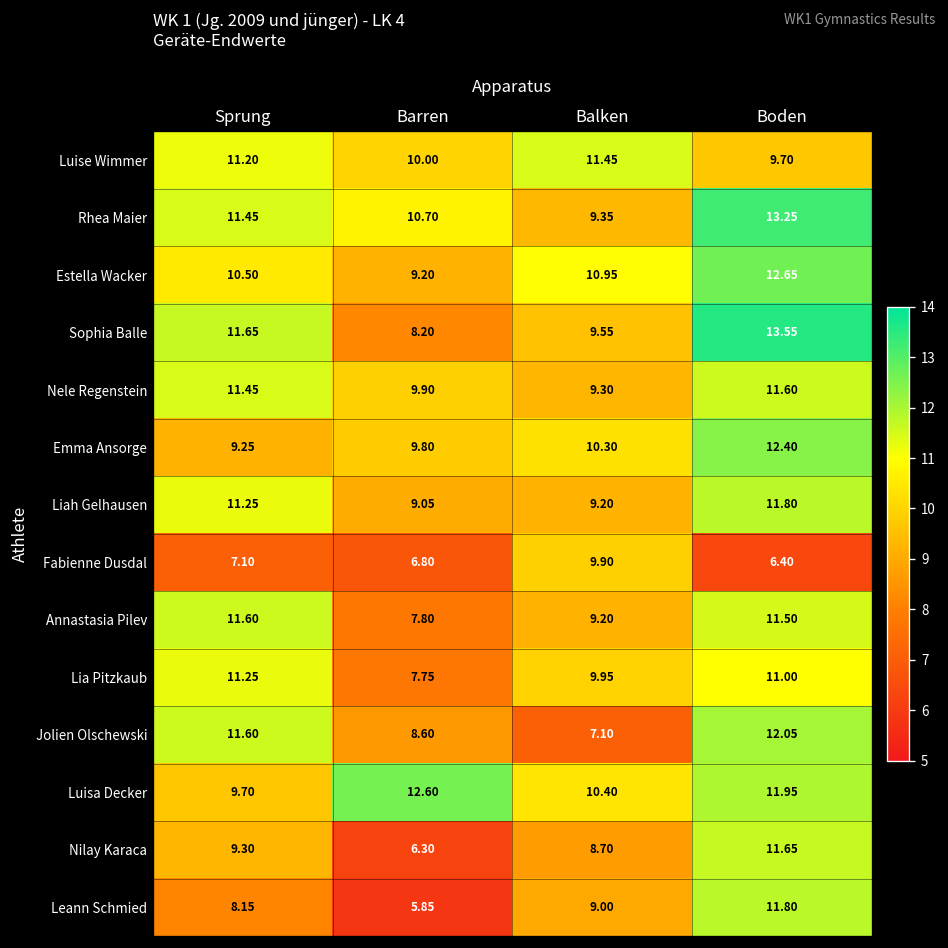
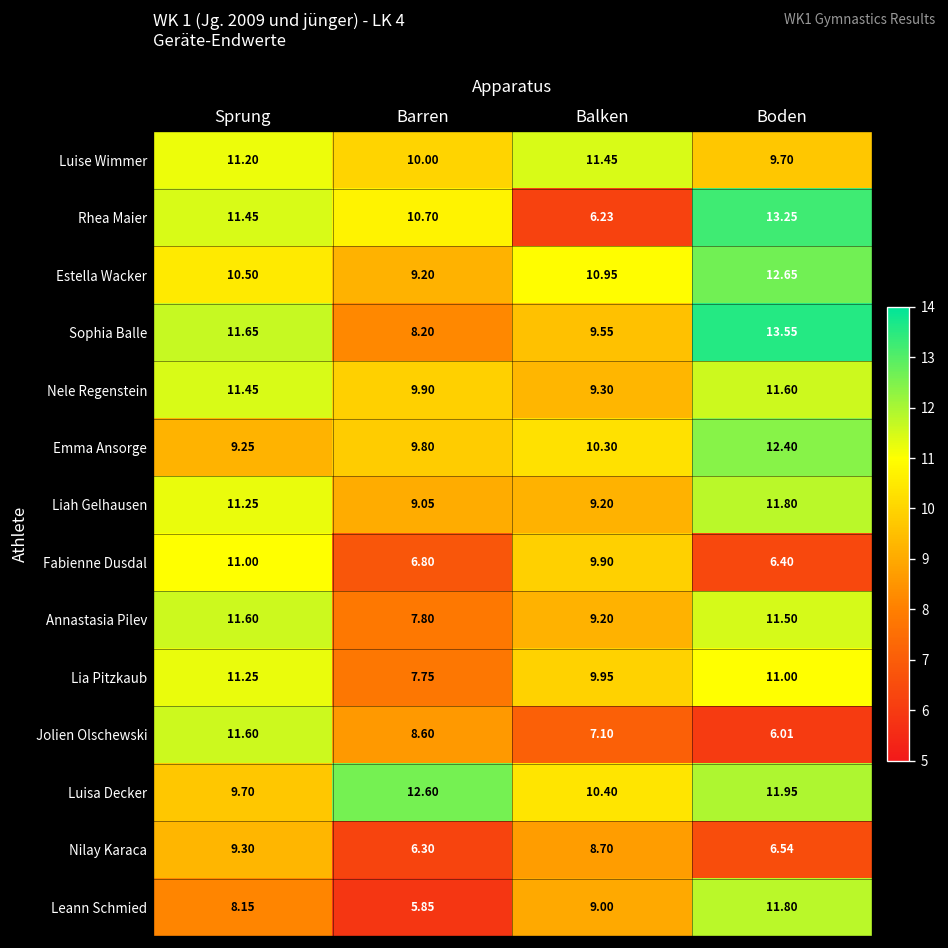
Rhea Maier, Balken: 9.35 -> 6.23
Fabienne Dusdal, Sprung: 7.10 -> 11.00
Jolien Olschewski, Boden: 12.05 -> 6.01
Nilay Karaca, Boden: 11.65 -> 6.54
